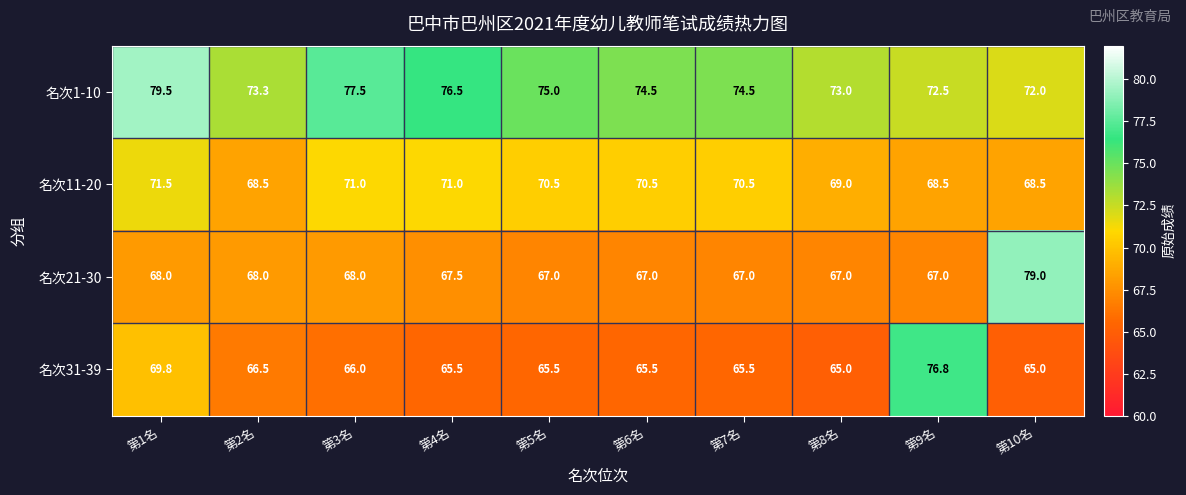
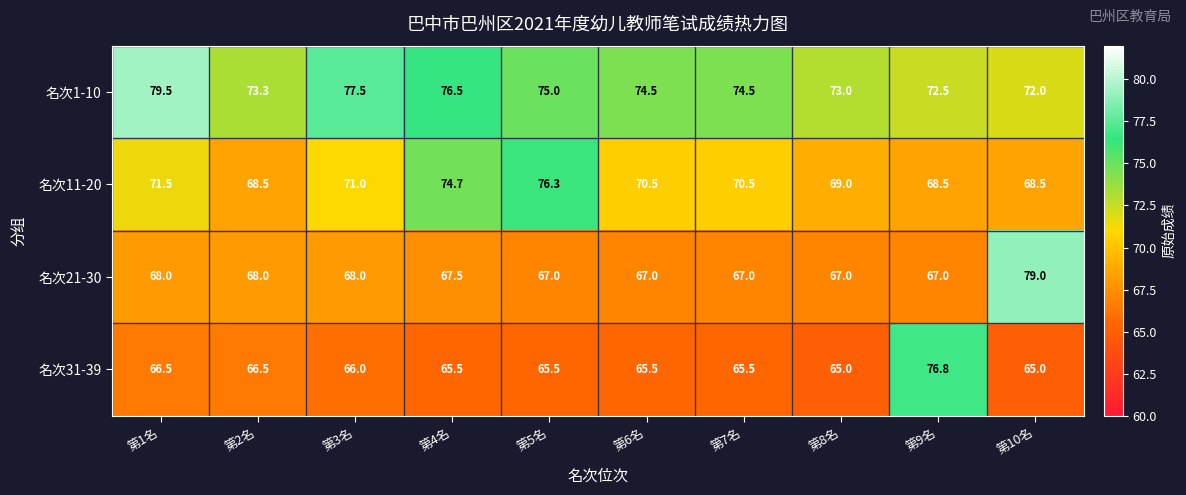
名次11-20, 第4名: 71.0 -> 74.7
名次11-20, 第5名: 70.5 -> 76.3
名次31-39, 第1名: 69.8 -> 66.5
